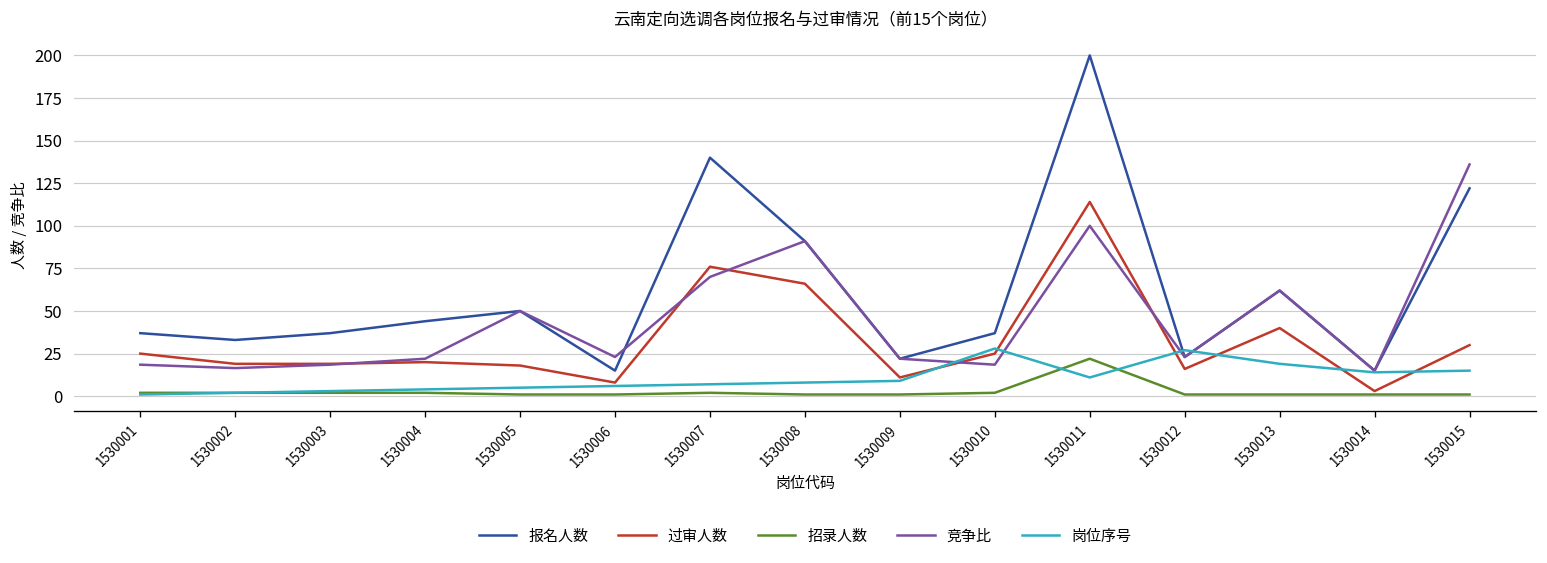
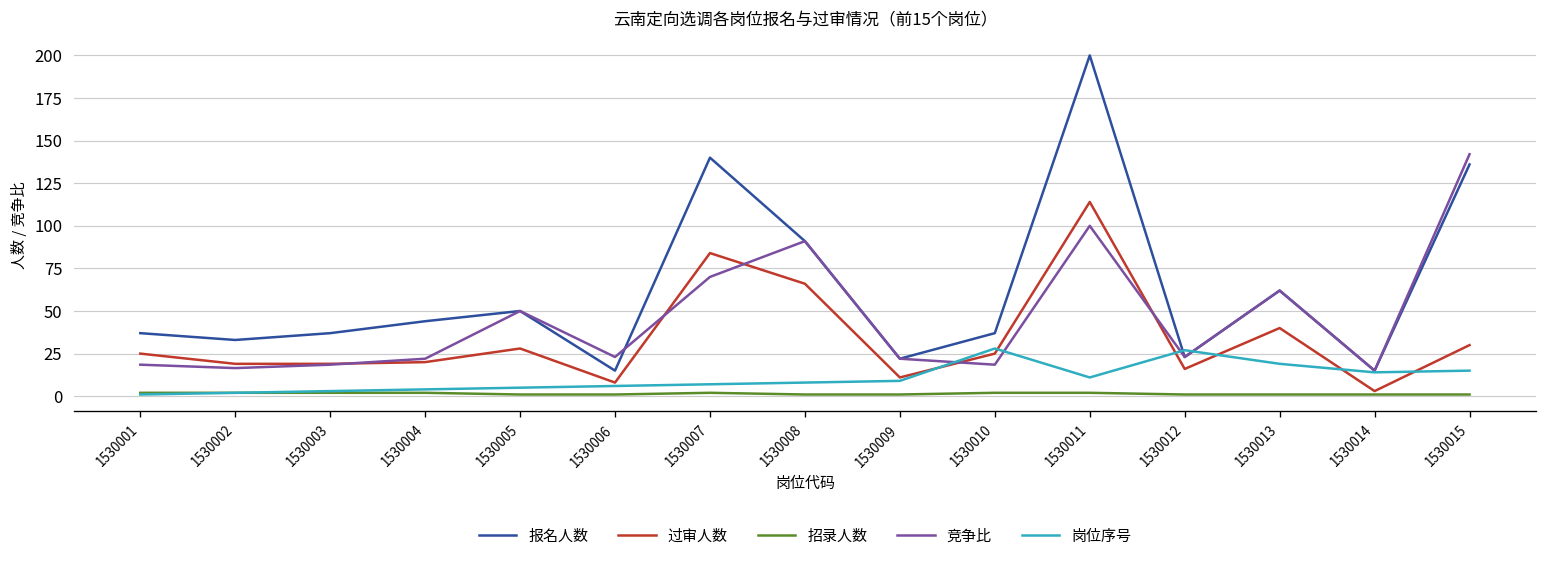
过审人数, 1530005: 18 -> 28
过审人数, 1530007: 76 -> 84
招录人数, 1530011: 22 -> 2
报名人数, 1530015: 122 -> 136
竞争比, 1530015: 136 -> 142
